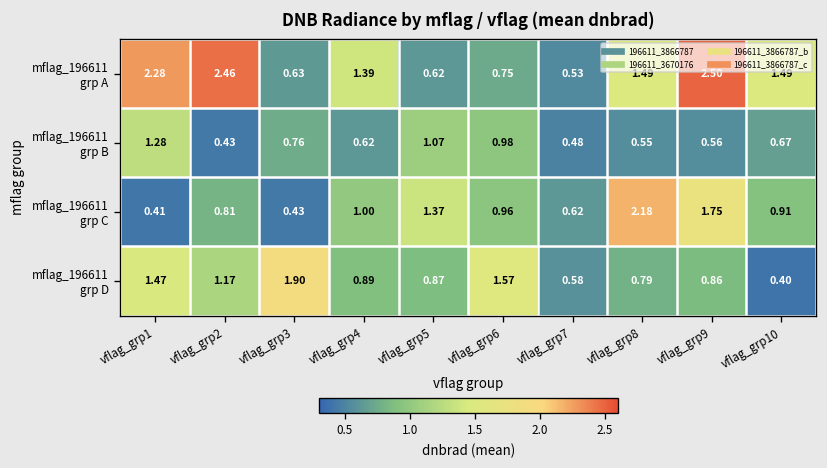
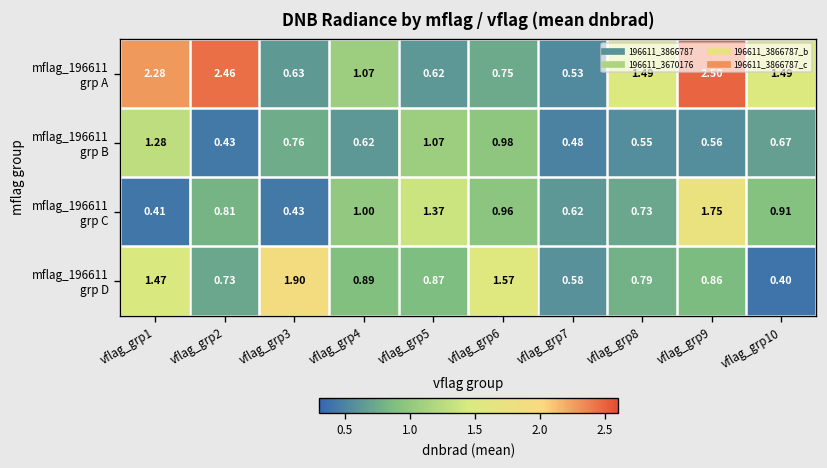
mflag_196611 grp A, vflag_grp4: 1.39 -> 1.07
mflag_196611 grp C, vflag_grp8: 2.18 -> 0.73
mflag_196611 grp D, vflag_grp2: 1.17 -> 0.73
